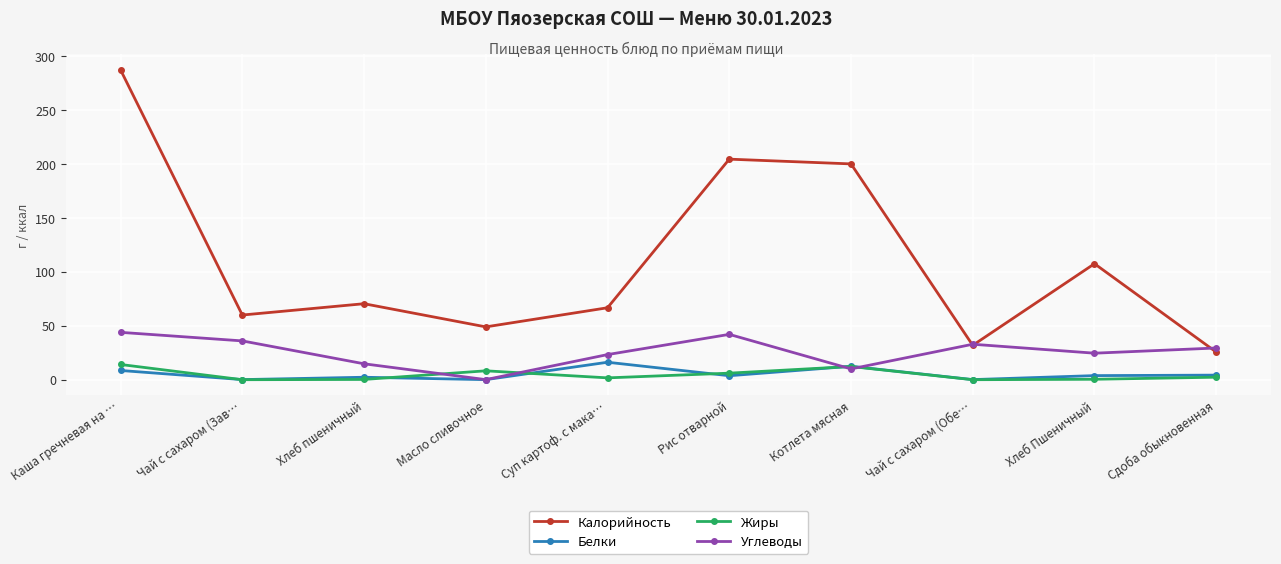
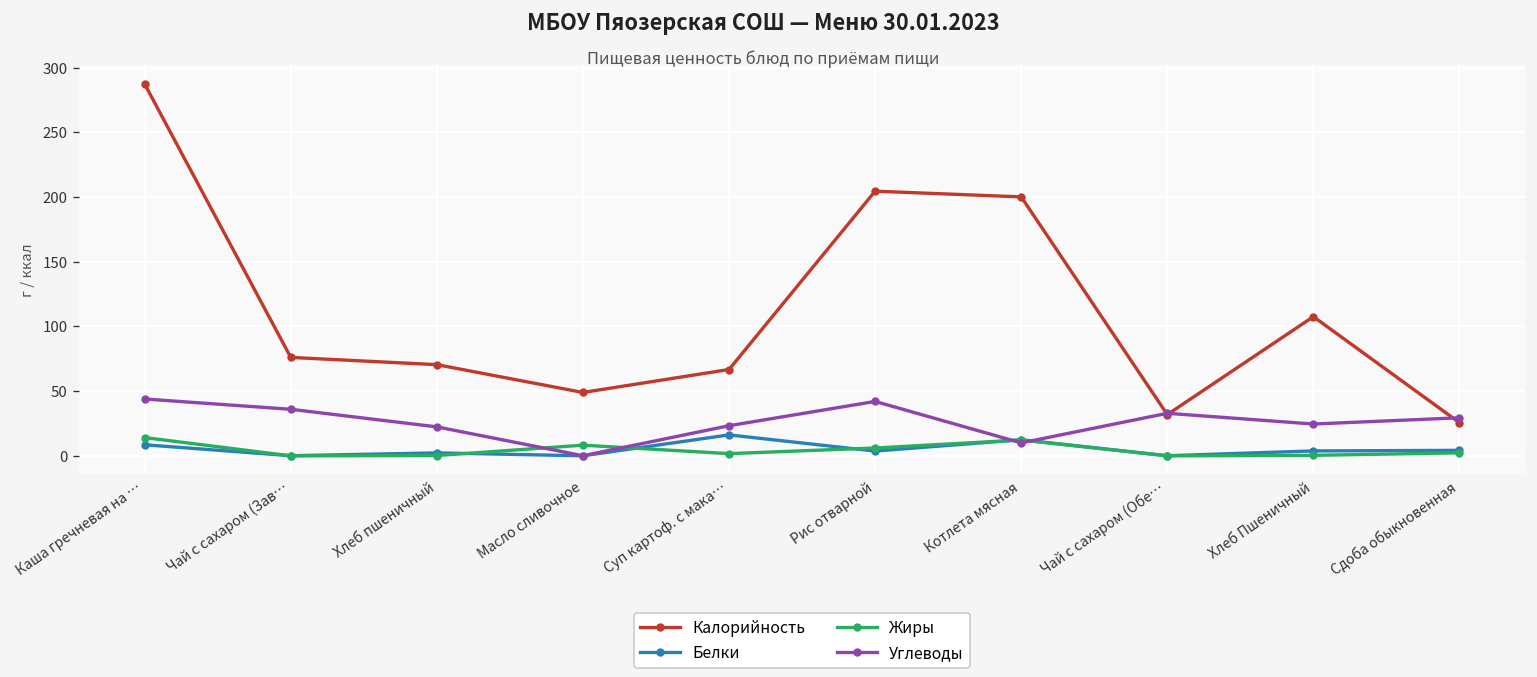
Калорийность, Чай с сахаром (Зав…: 60 -> 76
Углеводы, Хлеб пшеничный: 15 -> 22
